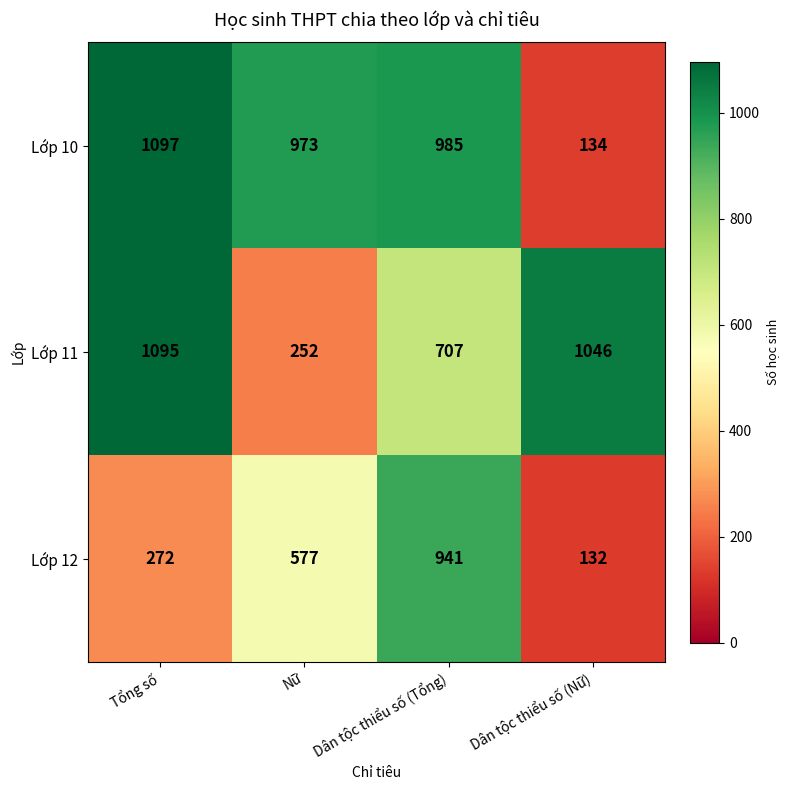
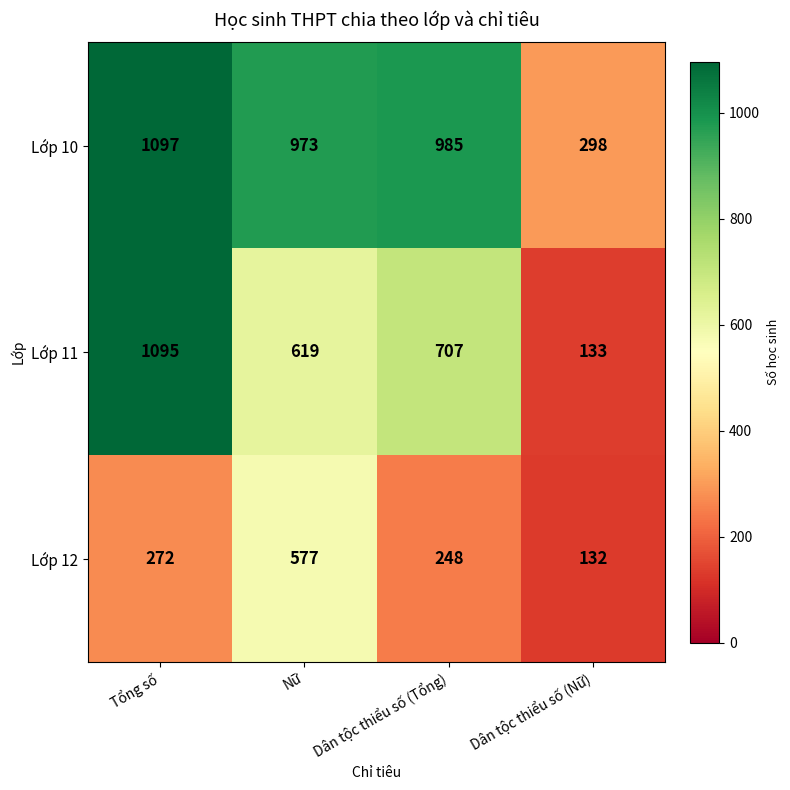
Lớp 10, Dân tộc thiểu số (Nữ): 134 -> 298
Lớp 11, Nữ: 252 -> 619
Lớp 11, Dân tộc thiểu số (Nữ): 1046 -> 133
Lớp 12, Dân tộc thiểu số (Tổng): 941 -> 248
